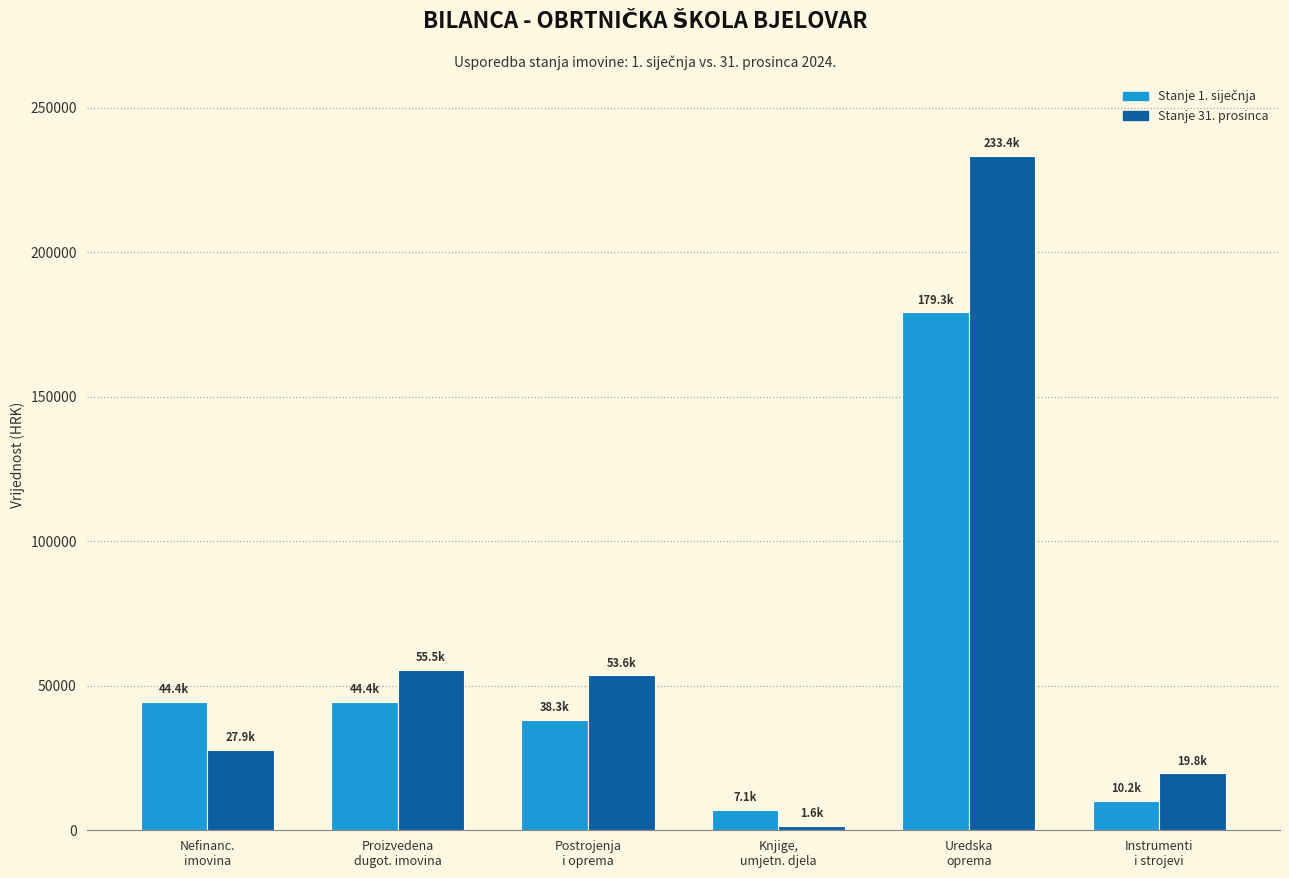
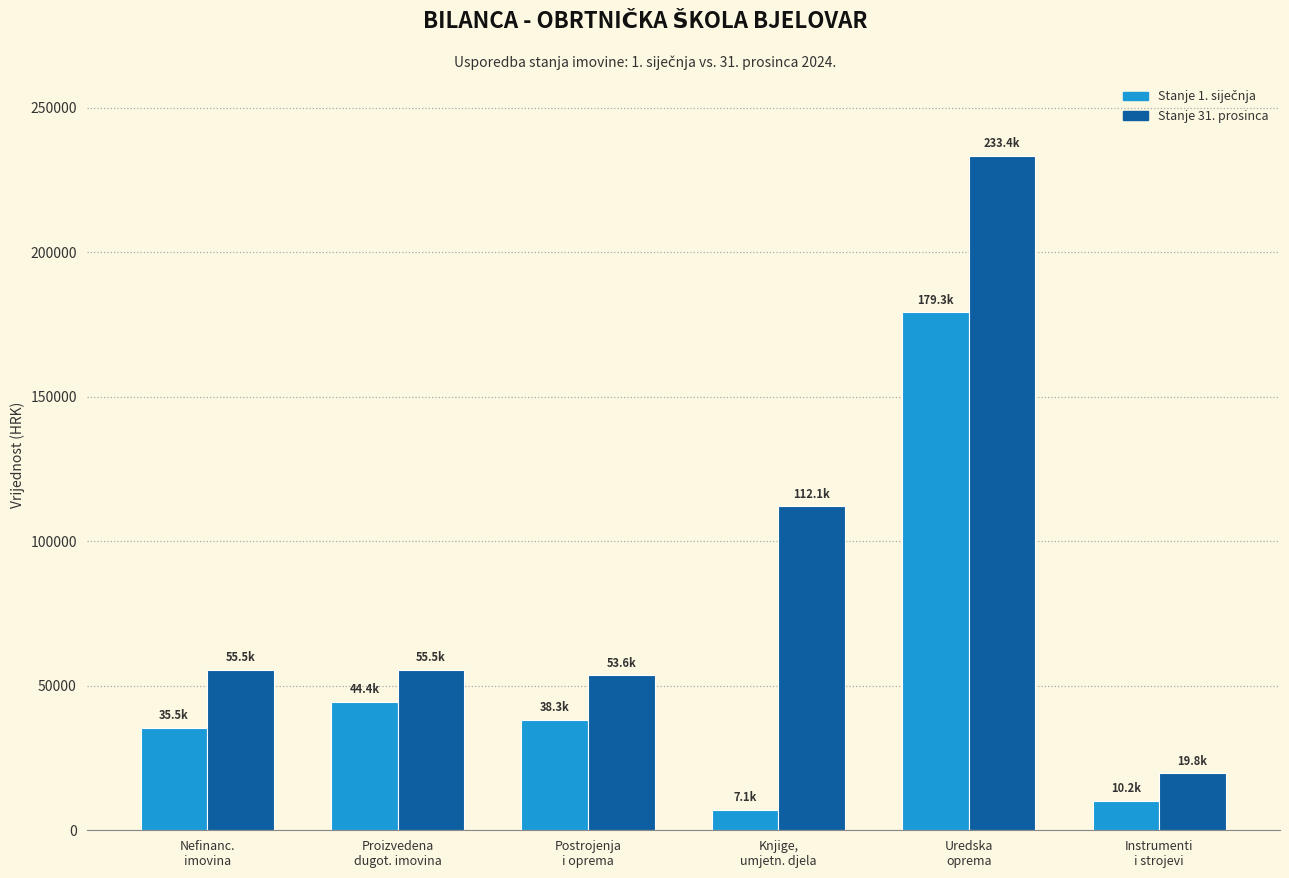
Stanje 1. siječnja, Nefinanc. imovina: 44.4k -> 35.5k
Stanje 31. prosinca, Nefinanc. imovina: 27.9k -> 55.5k
Stanje 31. prosinca, Knjige, umjetn. djela: 1.6k -> 112.1k
